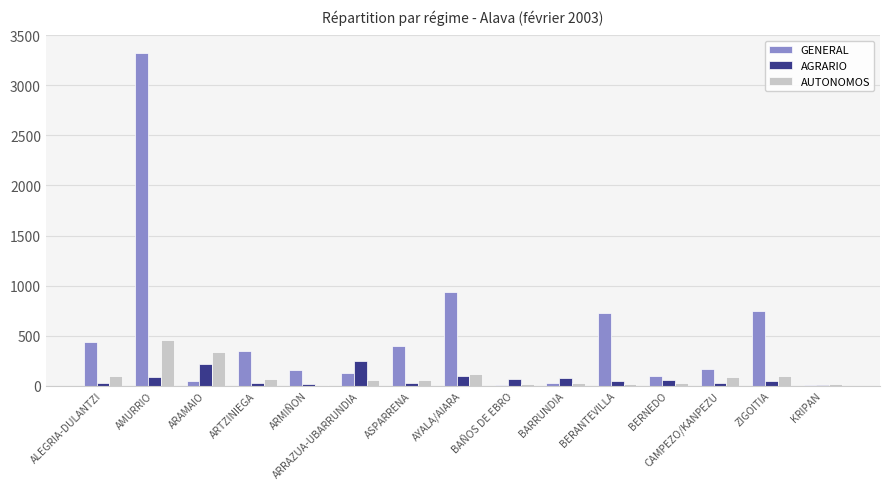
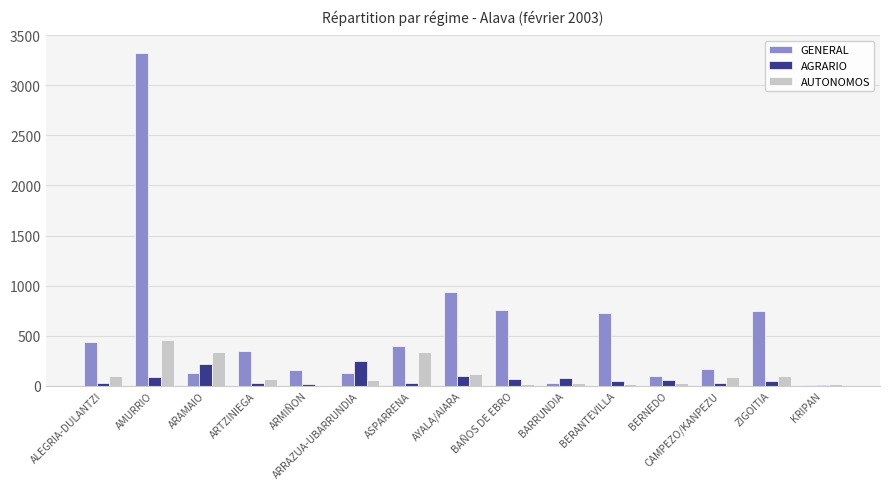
GENERAL, ARAMAIO: 40 -> 130
AUTONOMOS, ASPARRENA: 50 -> 330
GENERAL, BAÑOS DE EBRO: 10 -> 760
